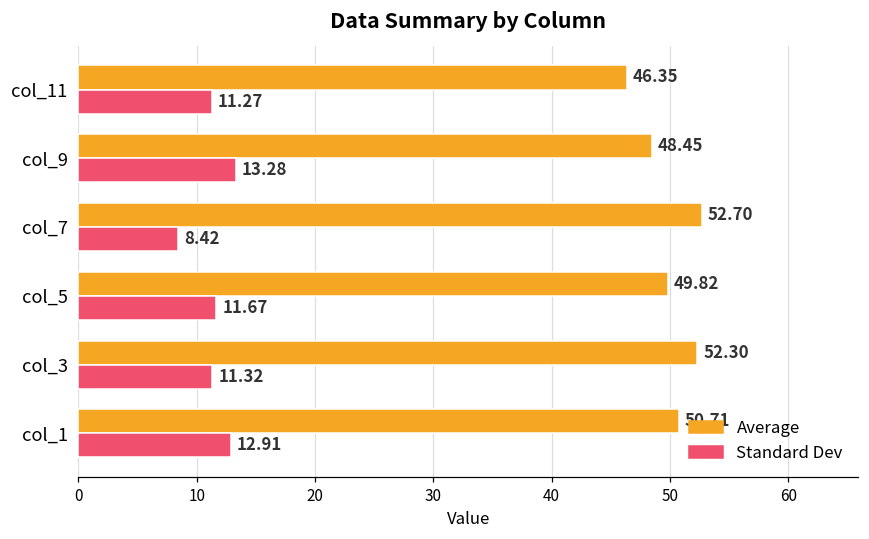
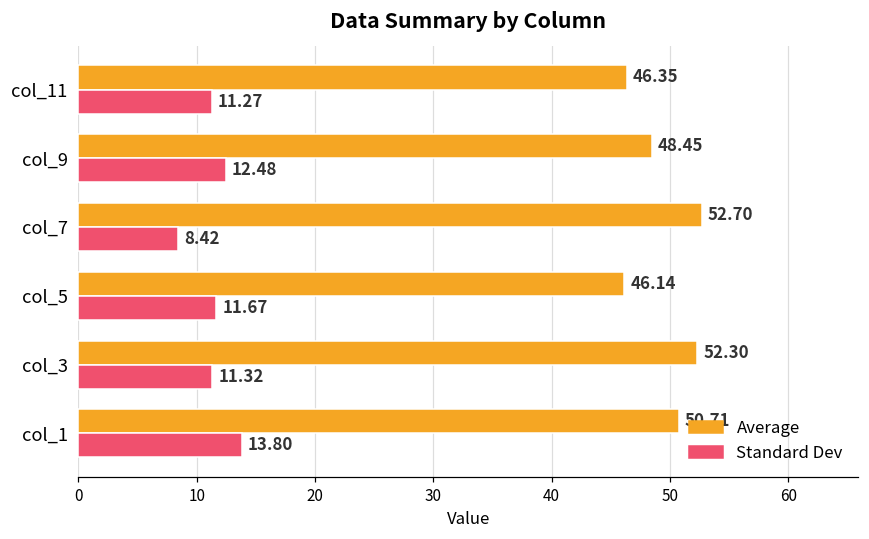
Standard Dev, col_9: 13.28 -> 12.48
Average, col_5: 49.82 -> 46.14
Standard Dev, col_1: 12.91 -> 13.80
